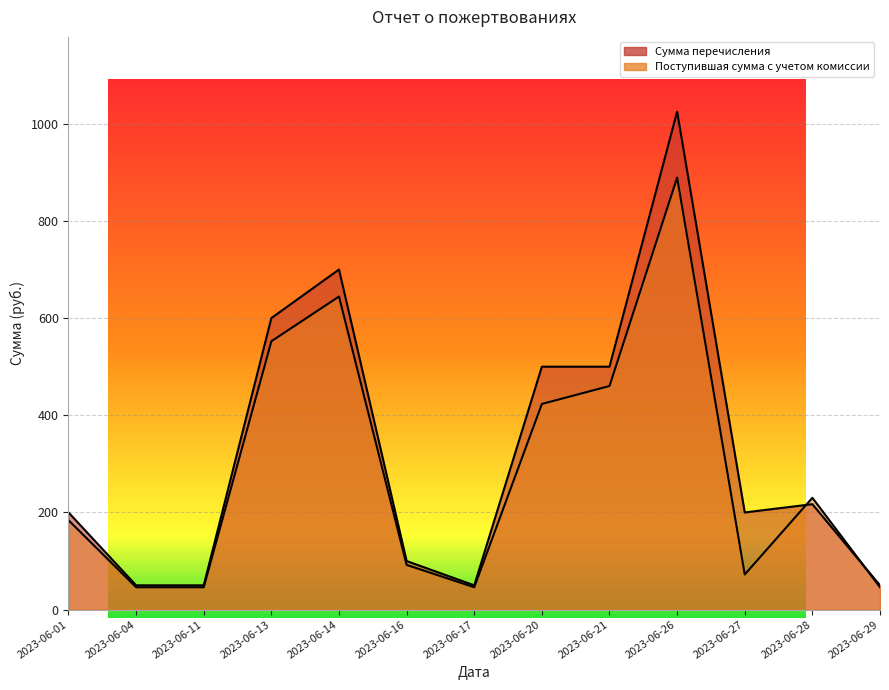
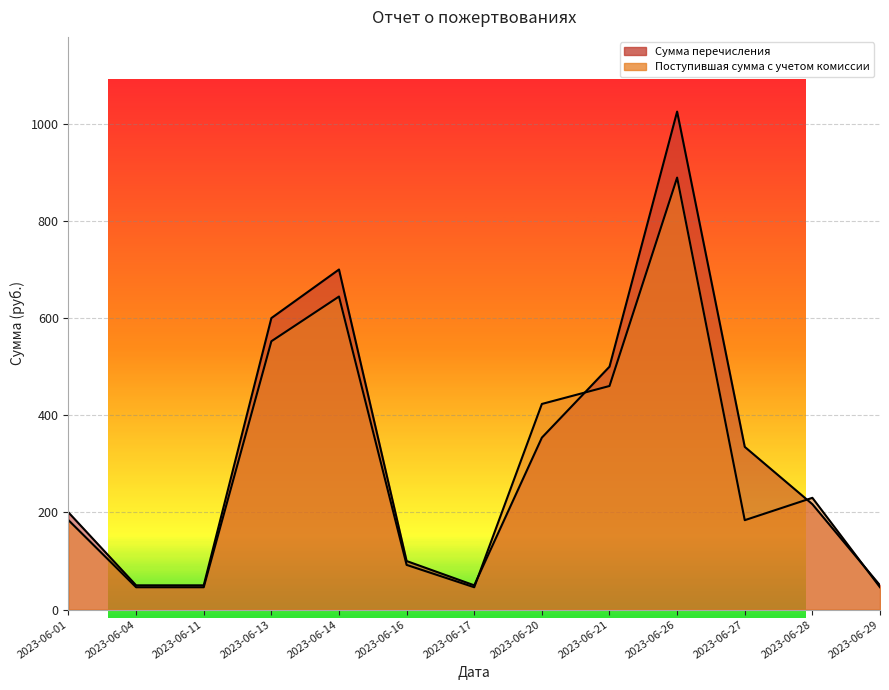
Сумма перечисления, 2023-06-20: 500 -> 350
Сумма перечисления, 2023-06-27: 200 -> 340
Поступившая сумма с учетом комиссии, 2023-06-27: 70 -> 180
